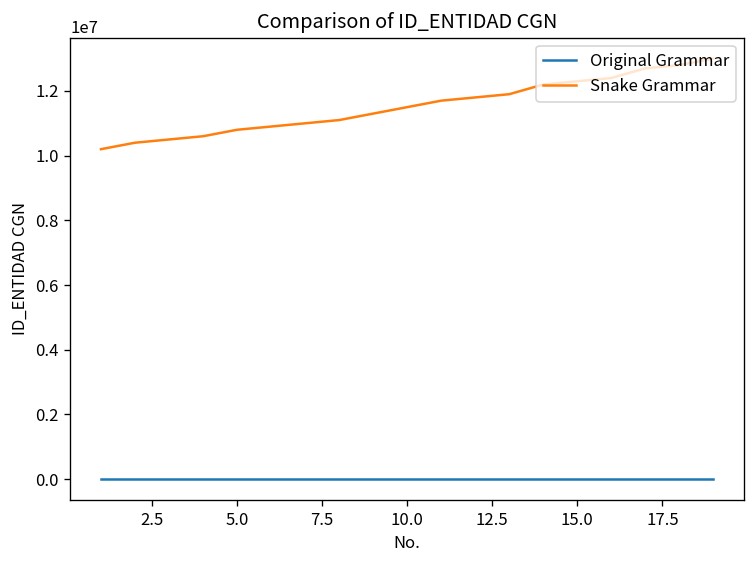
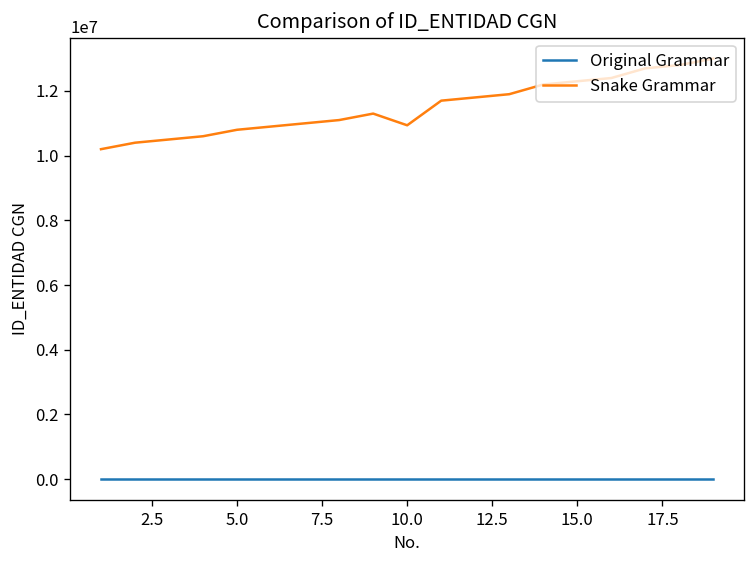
Snake Grammar, 10.0: 11500000 -> 10900000
